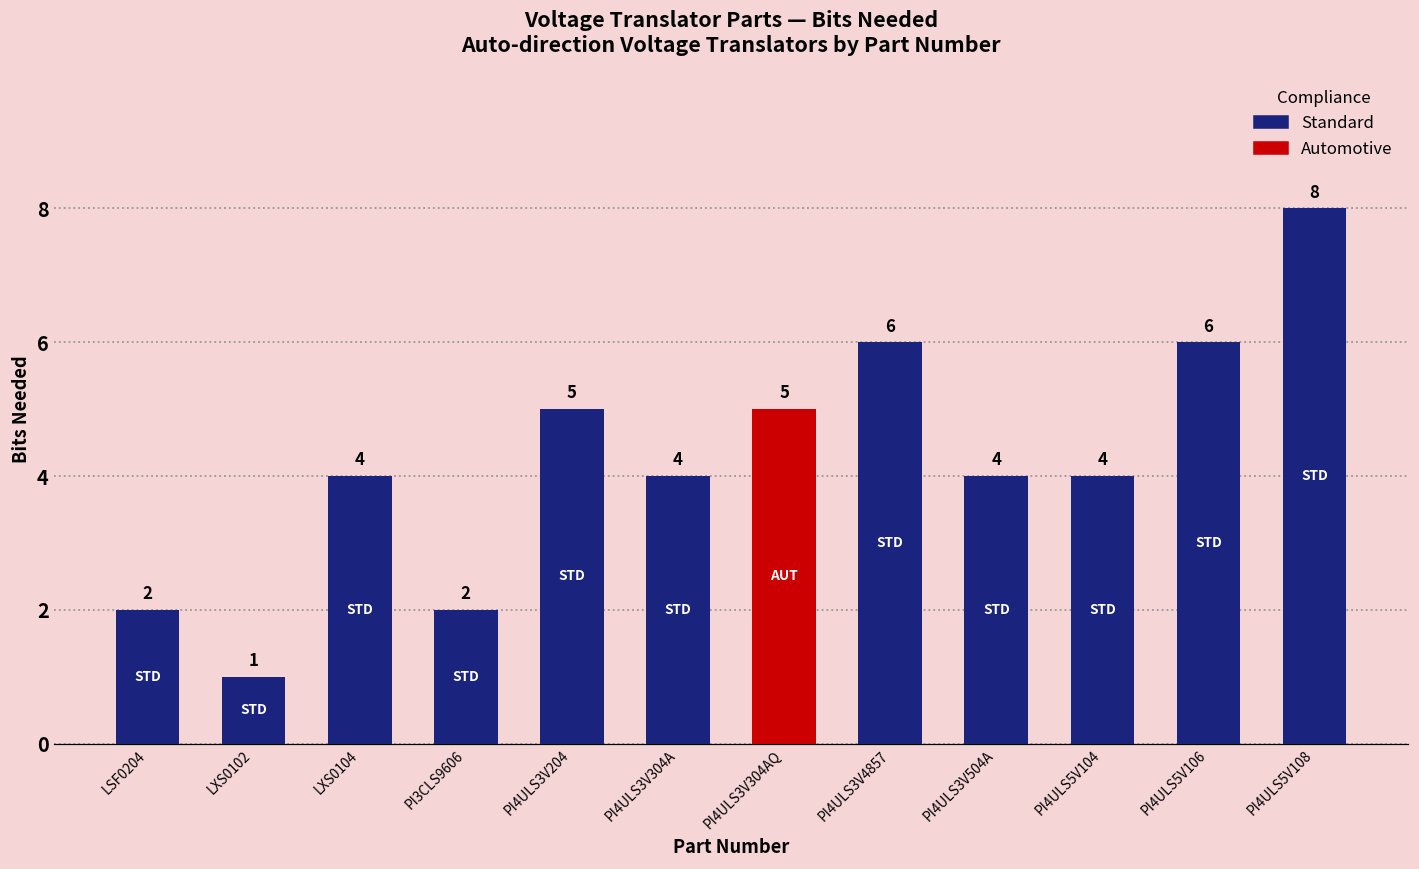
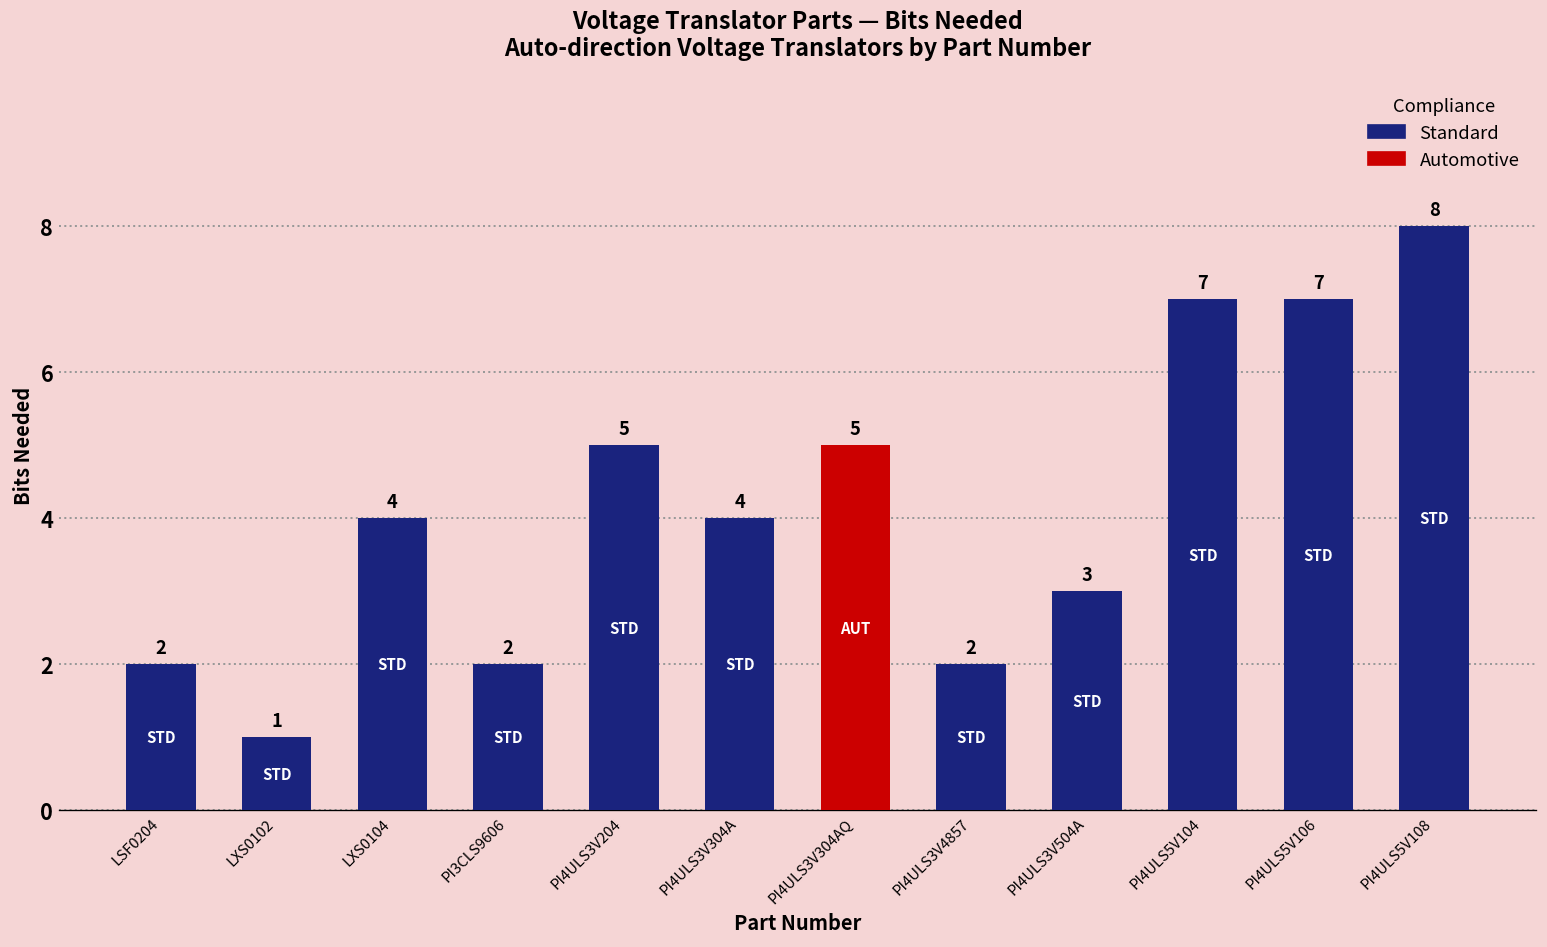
PI4ULS3V4857: 6 -> 2
PI4ULS3V504A: 4 -> 3
PI4ULS5V104: 4 -> 7
PI4ULS5V106: 6 -> 7
